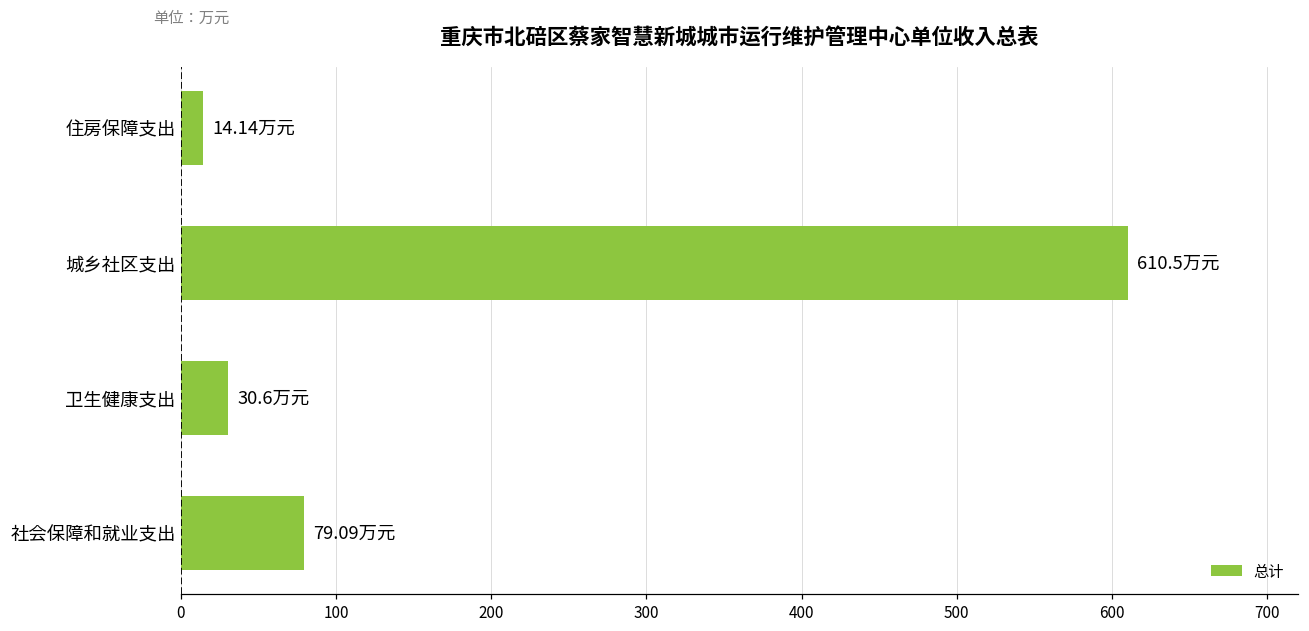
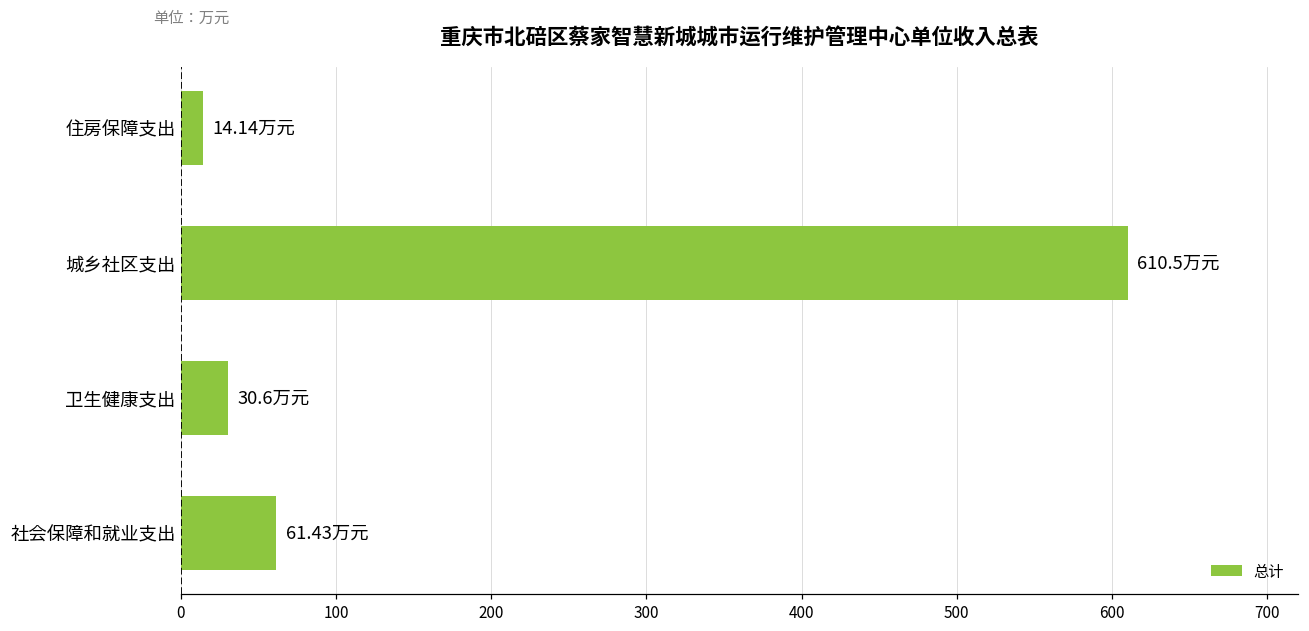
社会保障和就业支出: 79.09 -> 61.43
